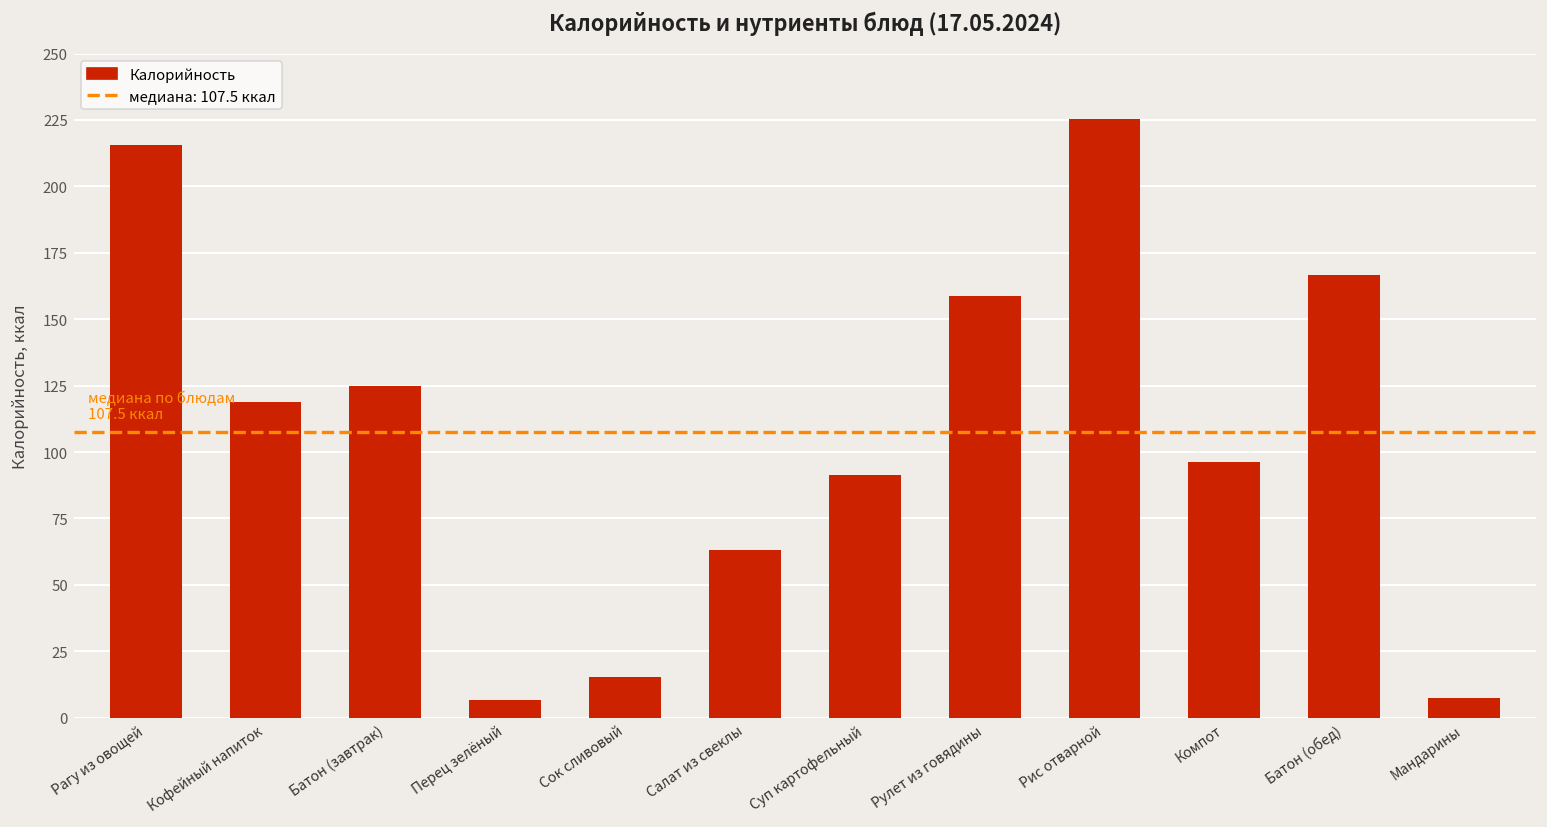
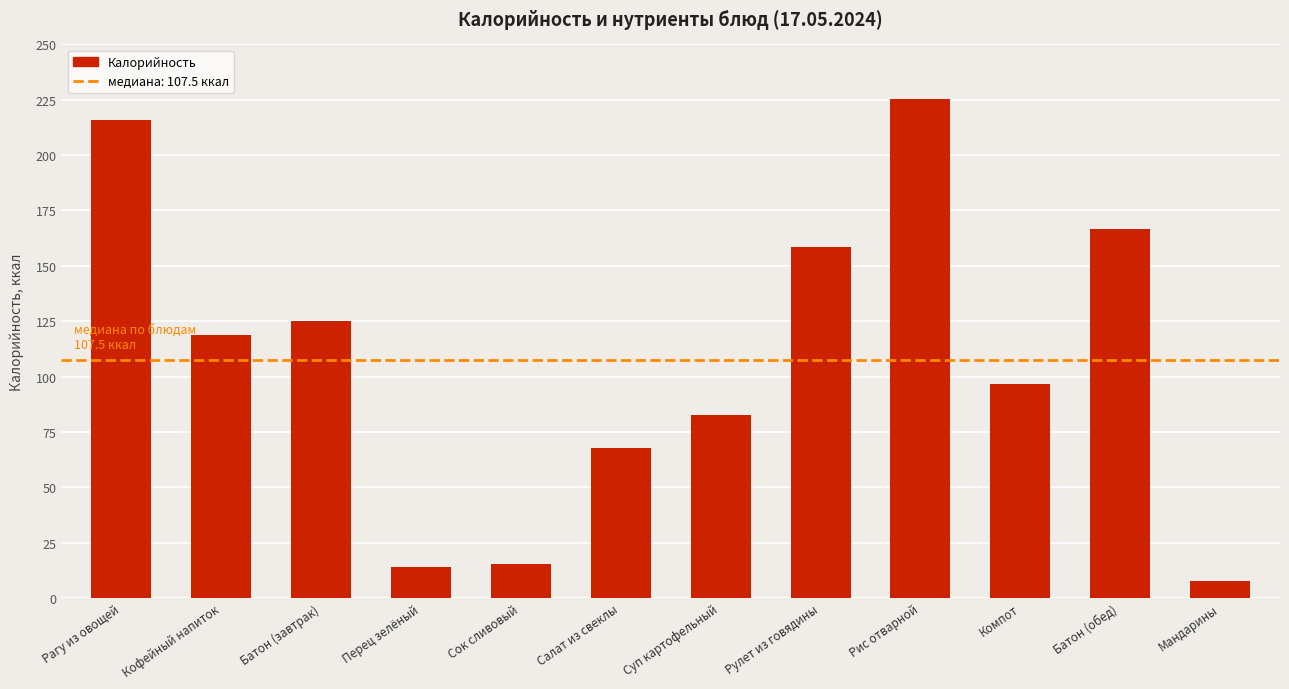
Перец зелёный: 7 -> 14
Салат из свеклы: 63 -> 68
Суп картофельный: 91 -> 82
